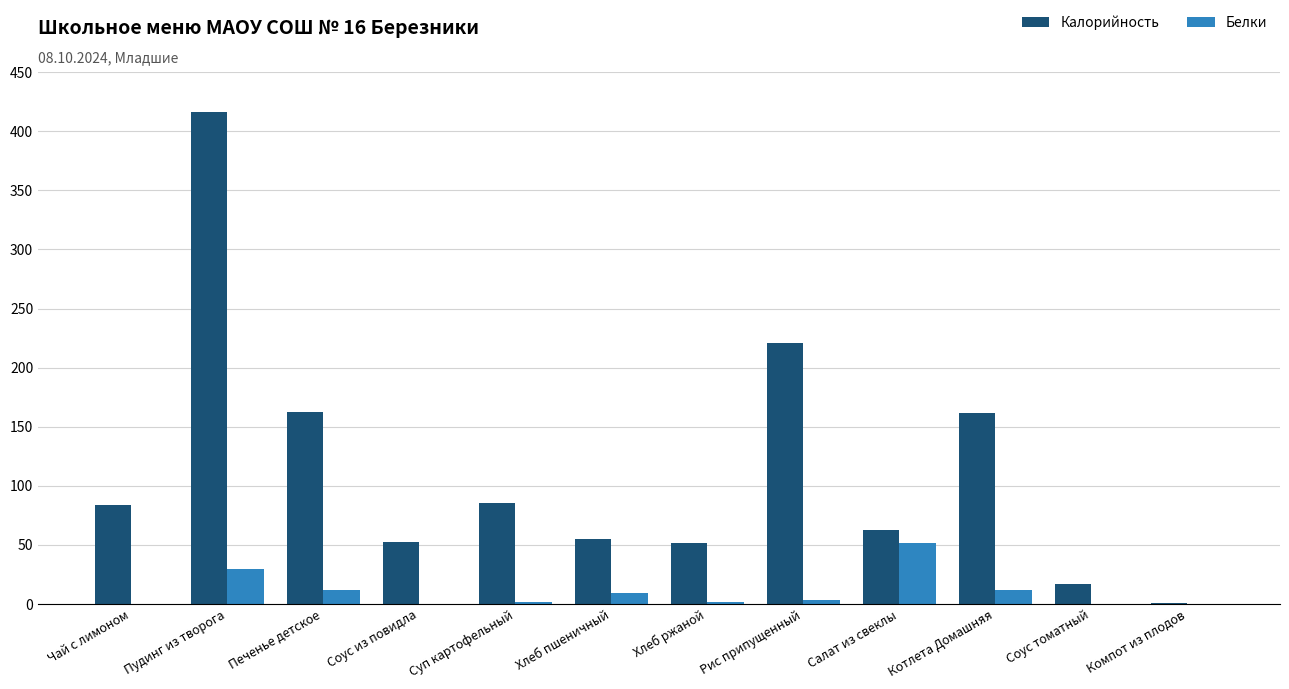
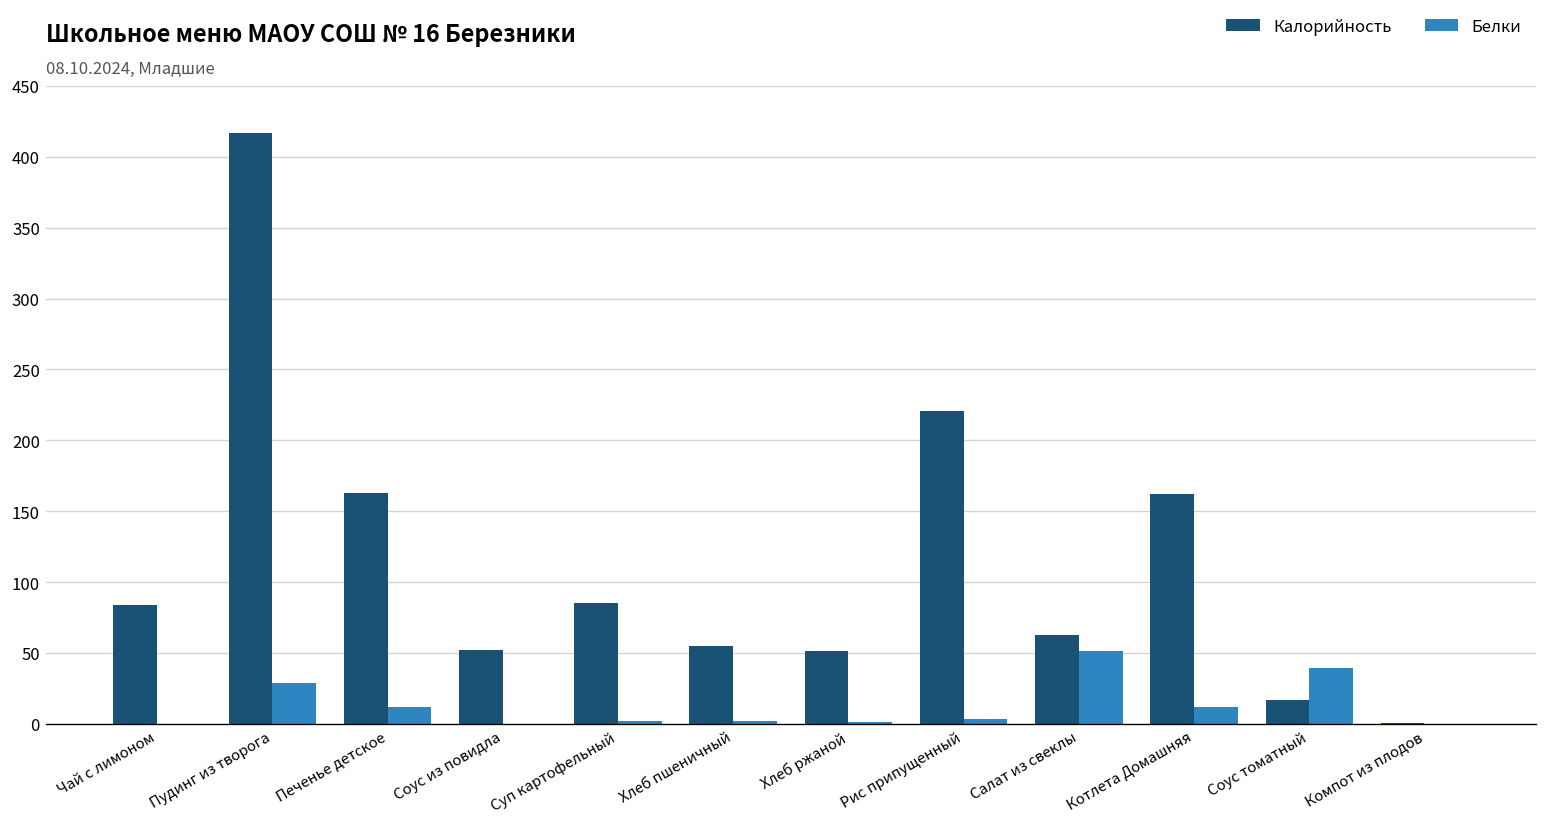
Белки, Хлеб пшеничный: 10 -> 2
Белки, Соус томатный: 0 -> 40
